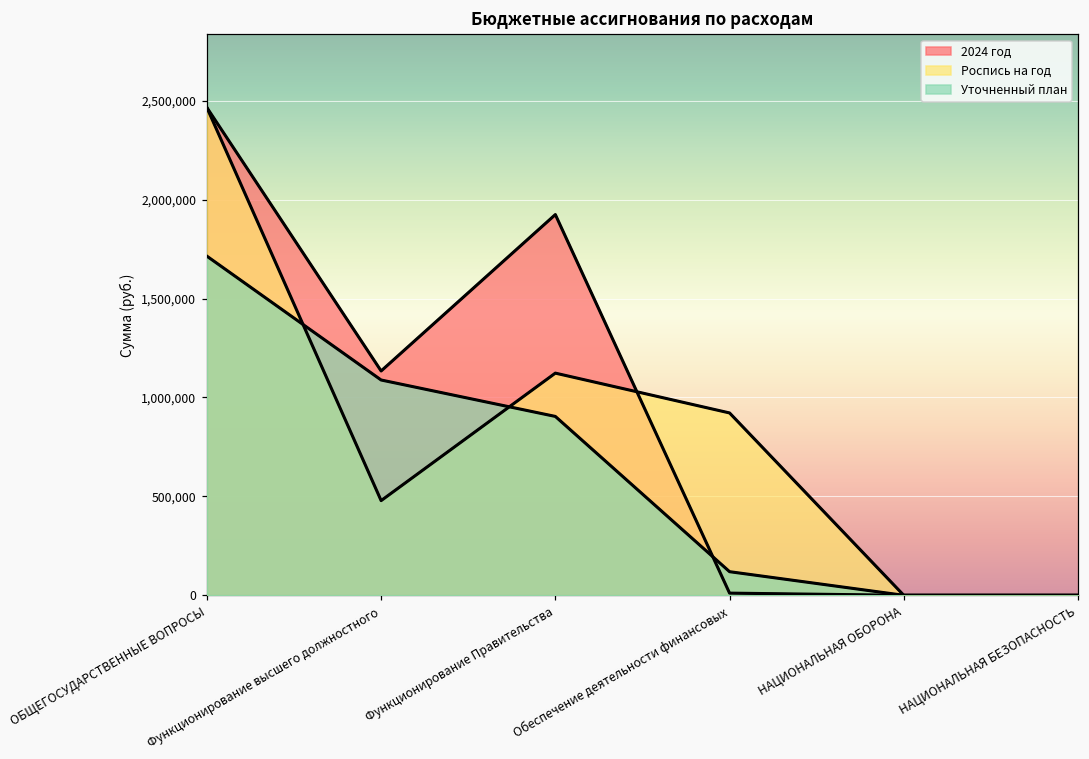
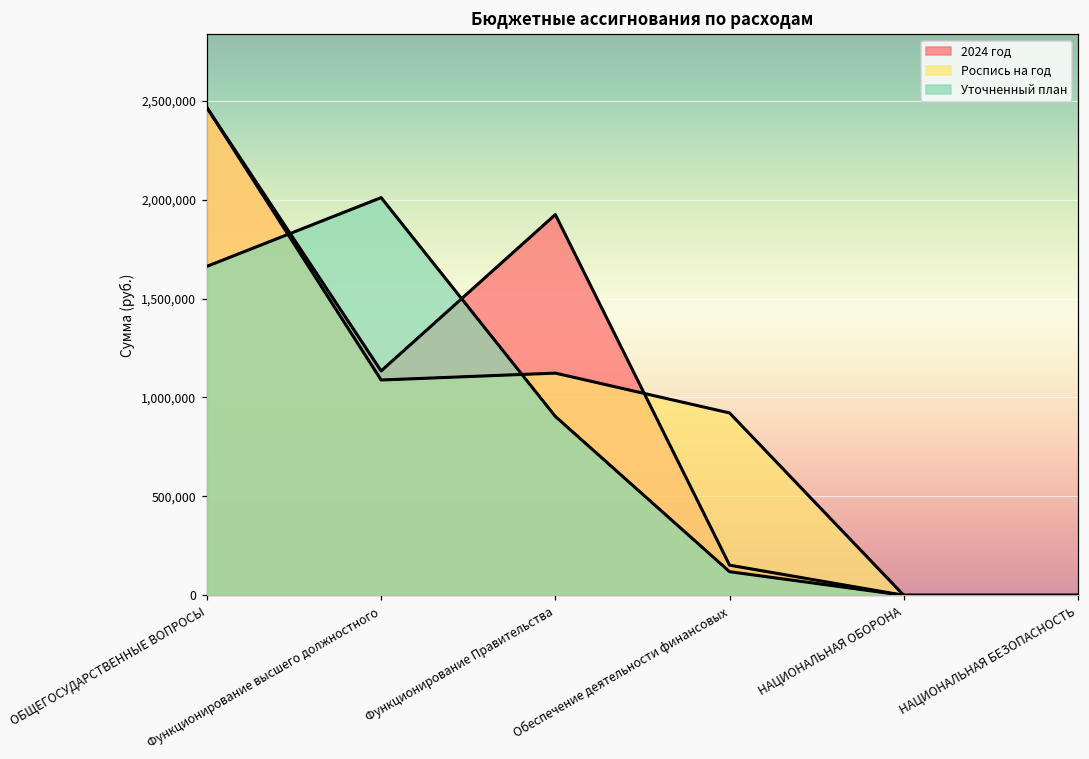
Уточненный план, ОБЩЕГОСУДАРСТВЕННЫЕ ВОПРОСЫ: 1,710,000 -> 1,660,000
Роспись на год, Функционирование высшего должностного: 480,000 -> 1,090,000
Уточненный план, Функционирование высшего должностного: 1,090,000 -> 2,010,000
2024 год, Обеспечение деятельности финансовых: 10,000 -> 150,000
